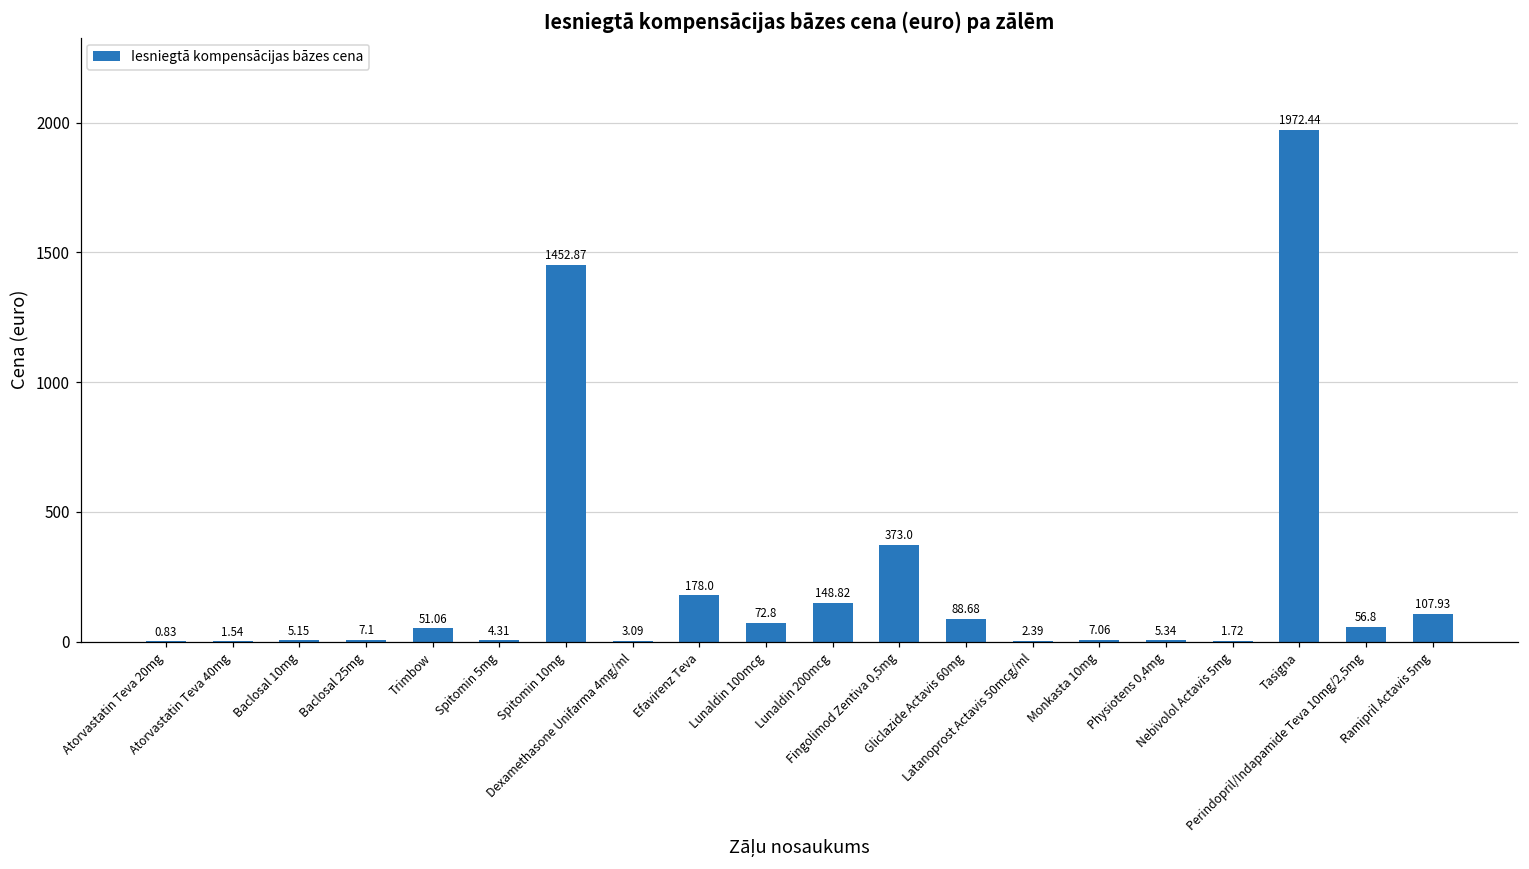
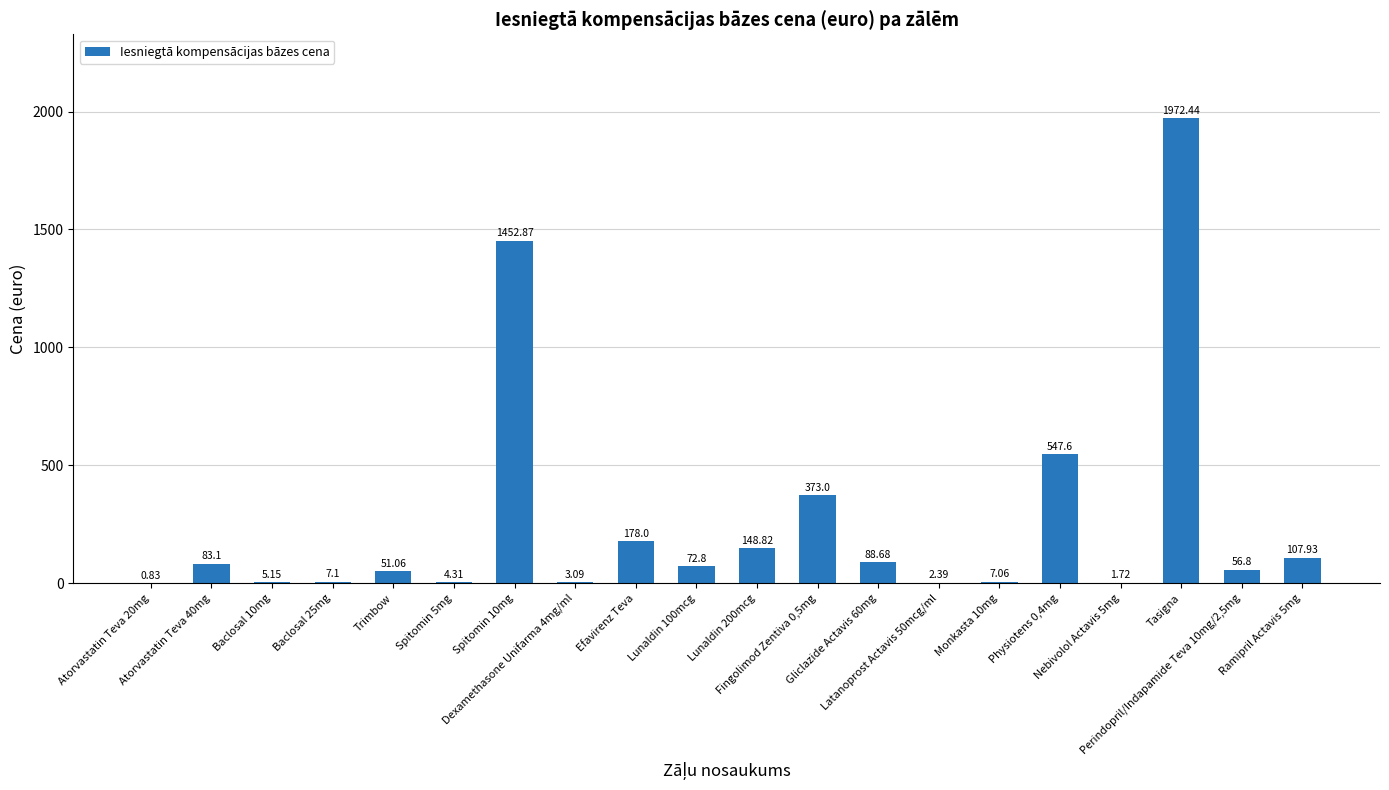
Atorvastatin Teva 40mg: 1.54 -> 83.1
Physiotens 0,4mg: 5.34 -> 547.6
